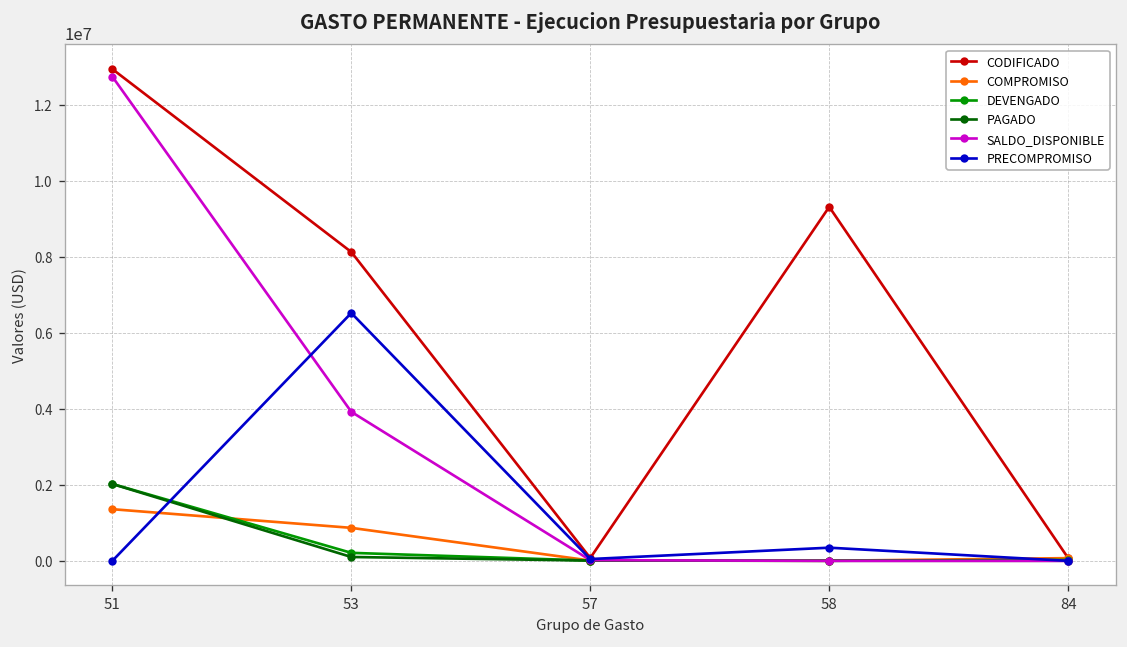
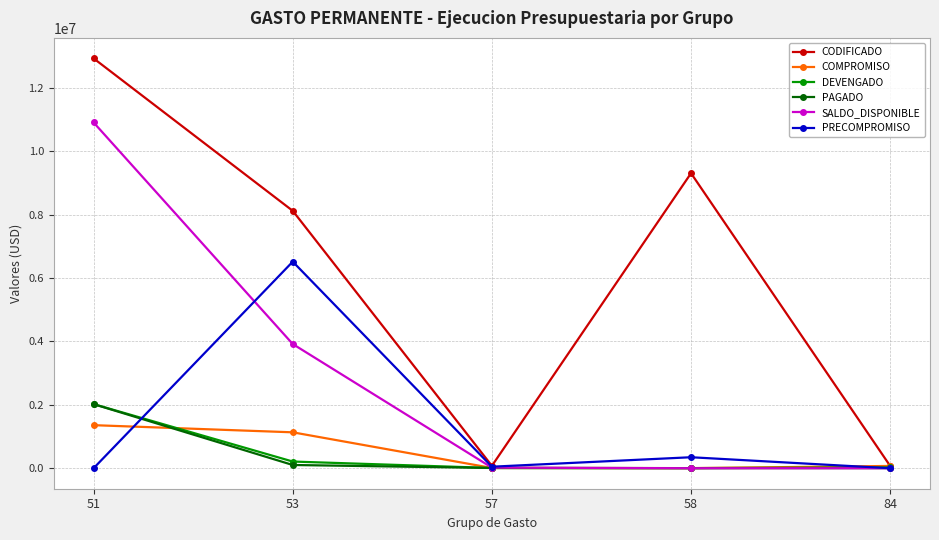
SALDO_DISPONIBLE, 51: 12700000 -> 10900000
COMPROMISO, 53: 900000 -> 1100000
